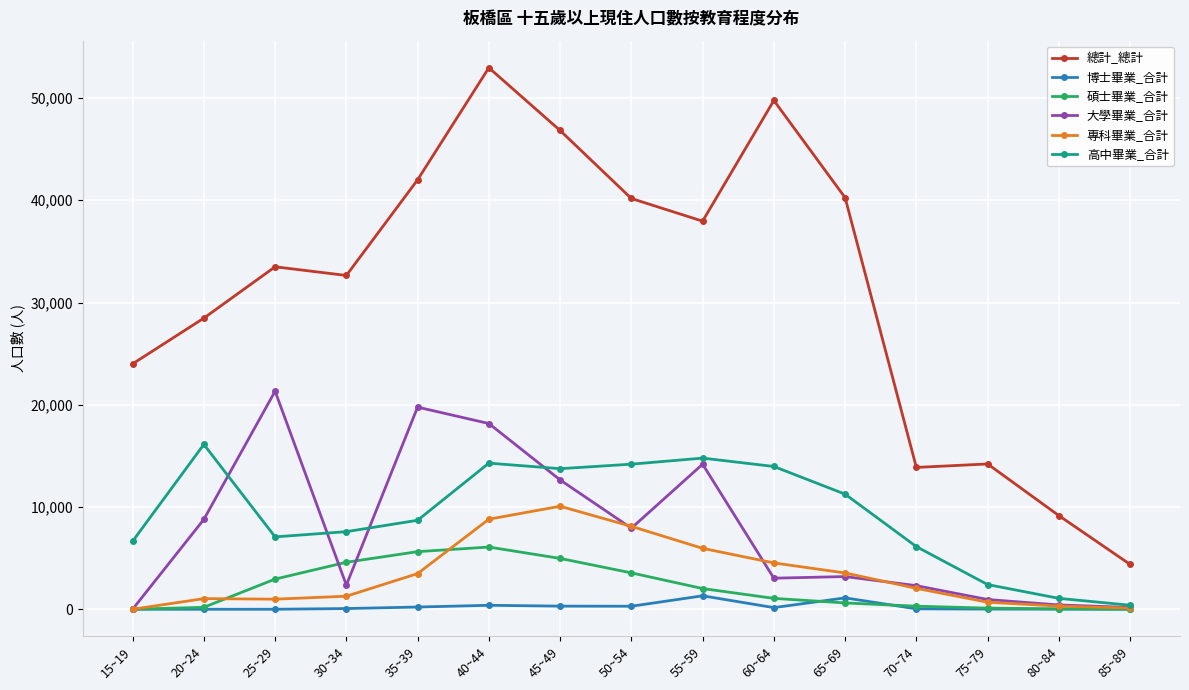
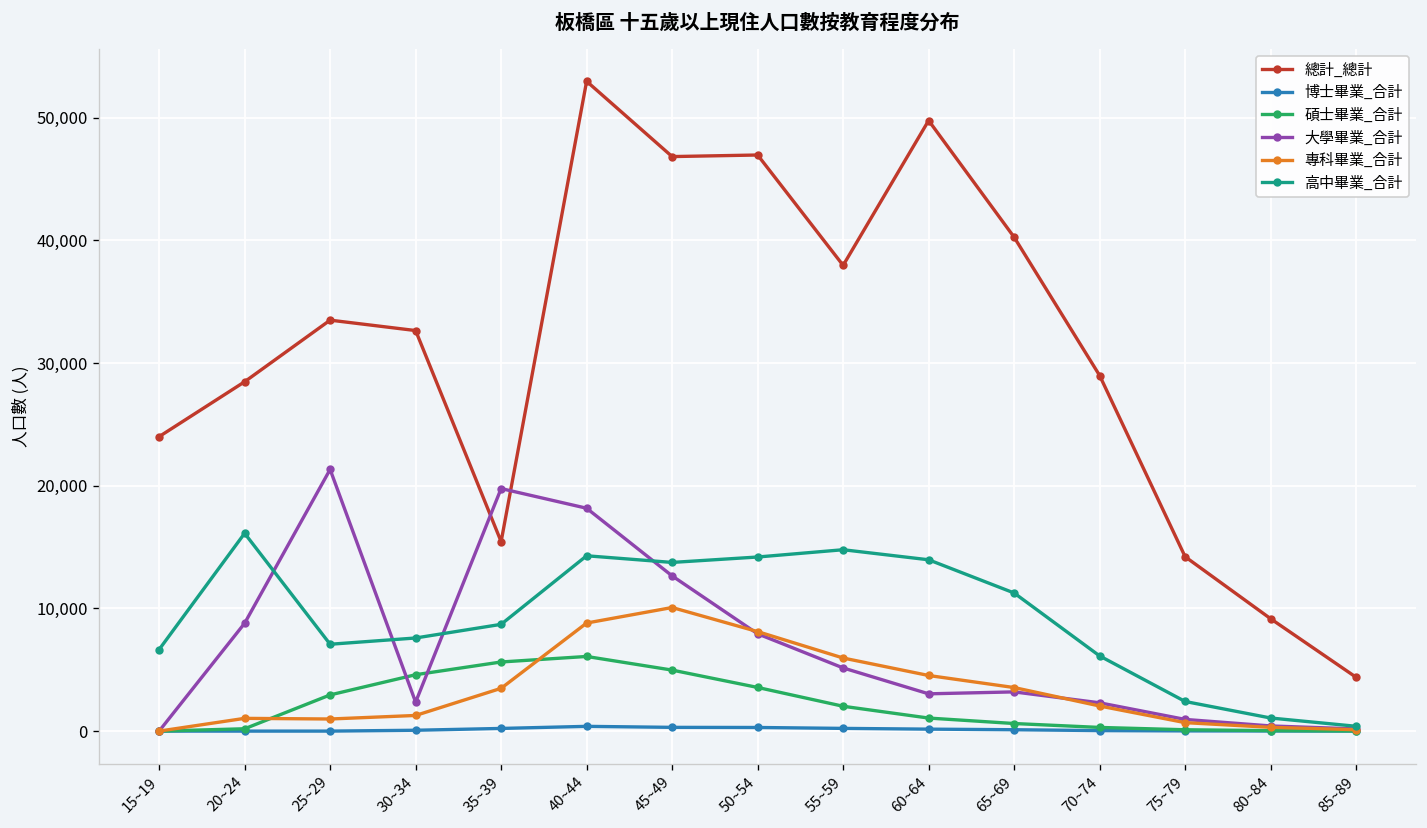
總計_總計, 35~39: 42,000 -> 15,400
總計_總計, 50~54: 40,200 -> 47,000
博士畢業_合計, 55~59: 1,300 -> 200
大學畢業_合計, 55~59: 14,200 -> 5,100
博士畢業_合計, 65~69: 1,100 -> 100
總計_總計, 70~74: 13,900 -> 29,000
